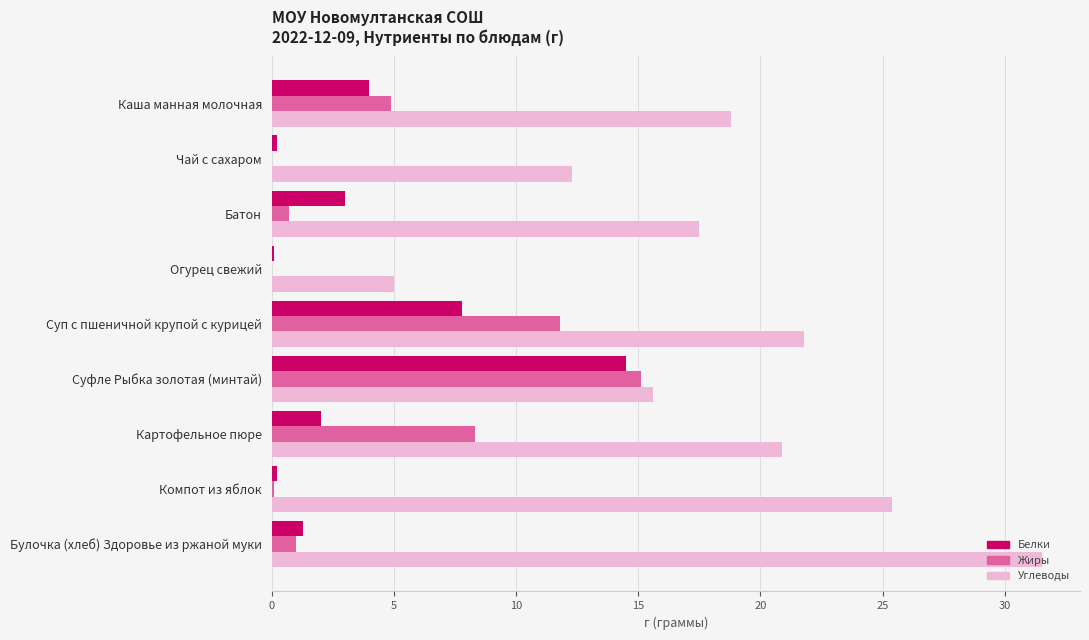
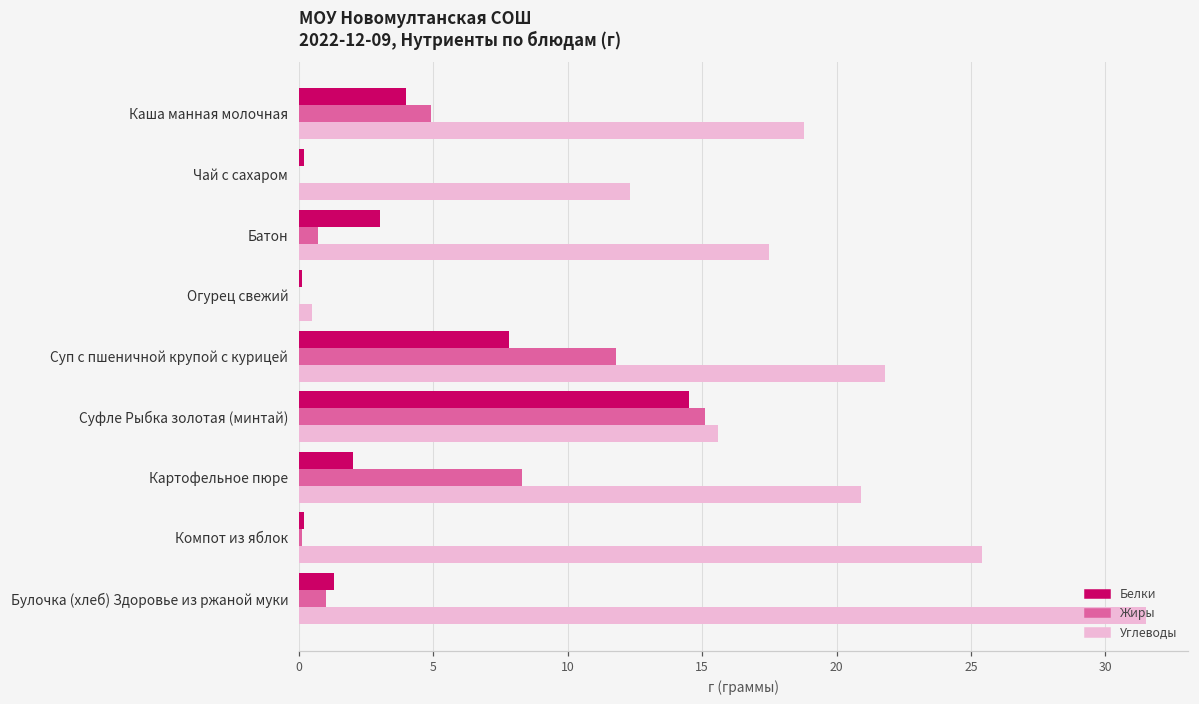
Углеводы, Огурец свежий: 5.0 -> 0.5
